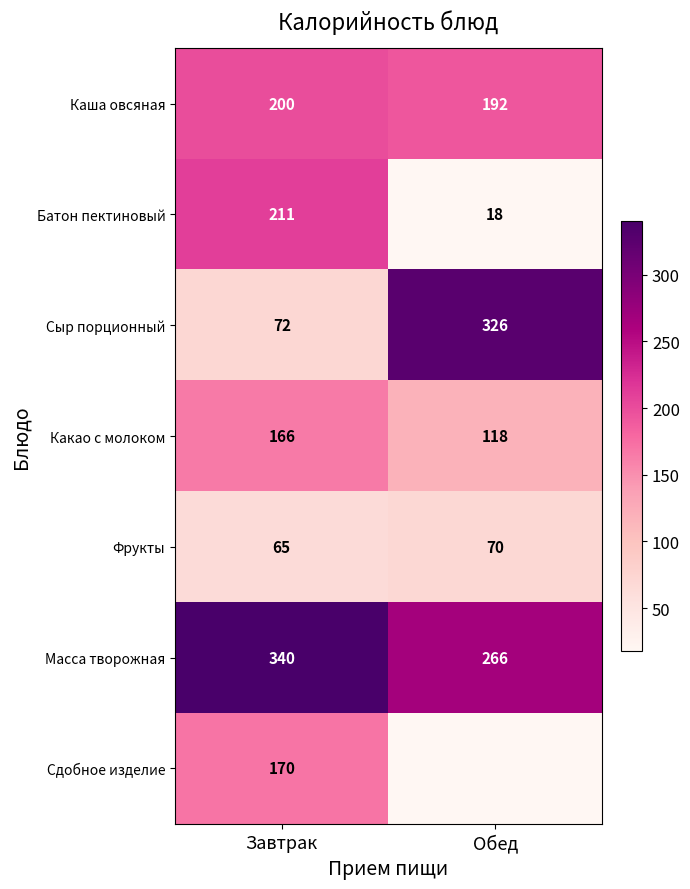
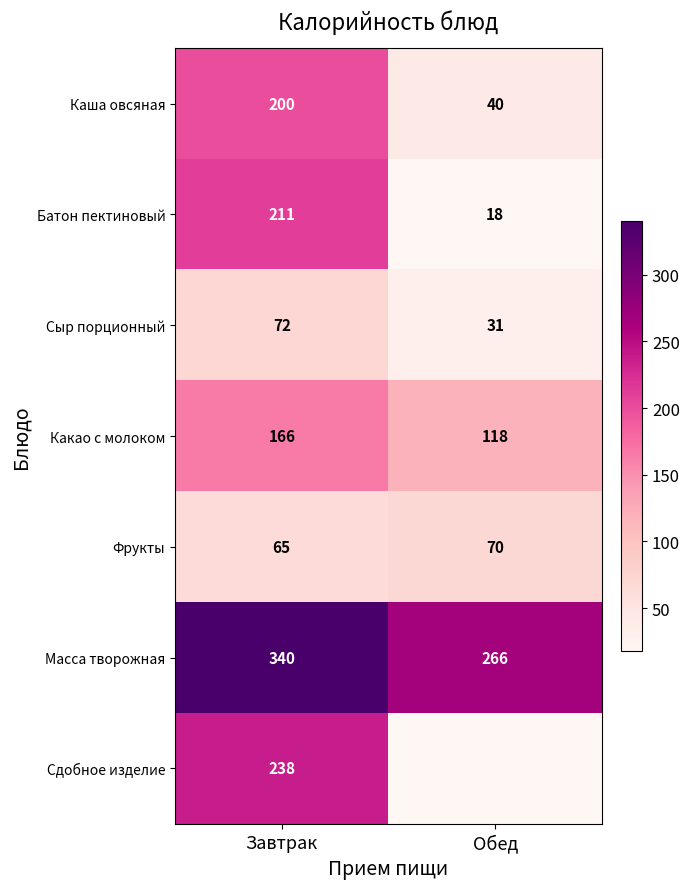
Каша овсяная, Обед: 192 -> 40
Сыр порционный, Обед: 326 -> 31
Сдобное изделие, Завтрак: 170 -> 238
